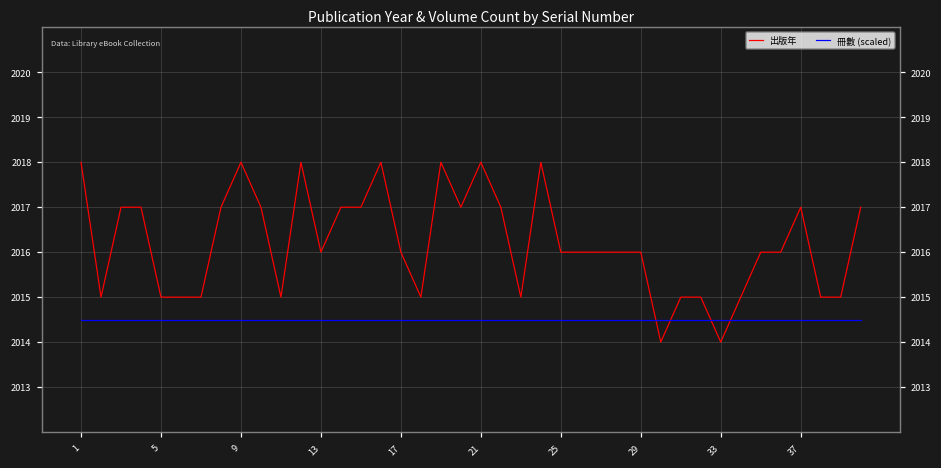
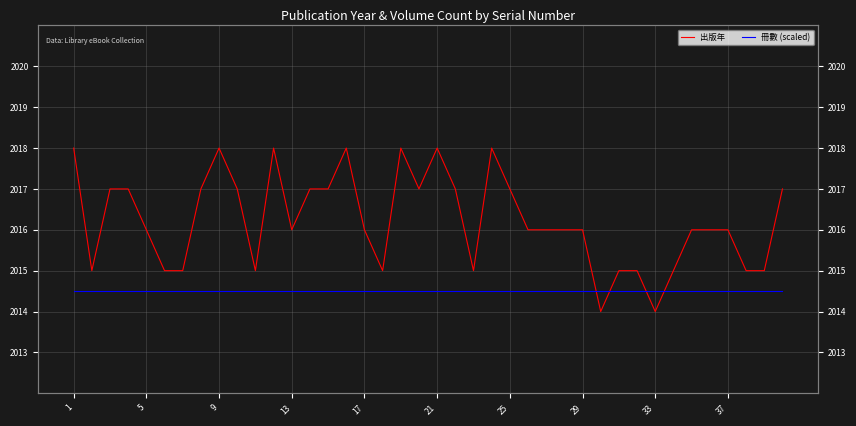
出版年, 5: 2015 -> 2016
出版年, 25: 2016 -> 2017
出版年, 37: 2017 -> 2016
